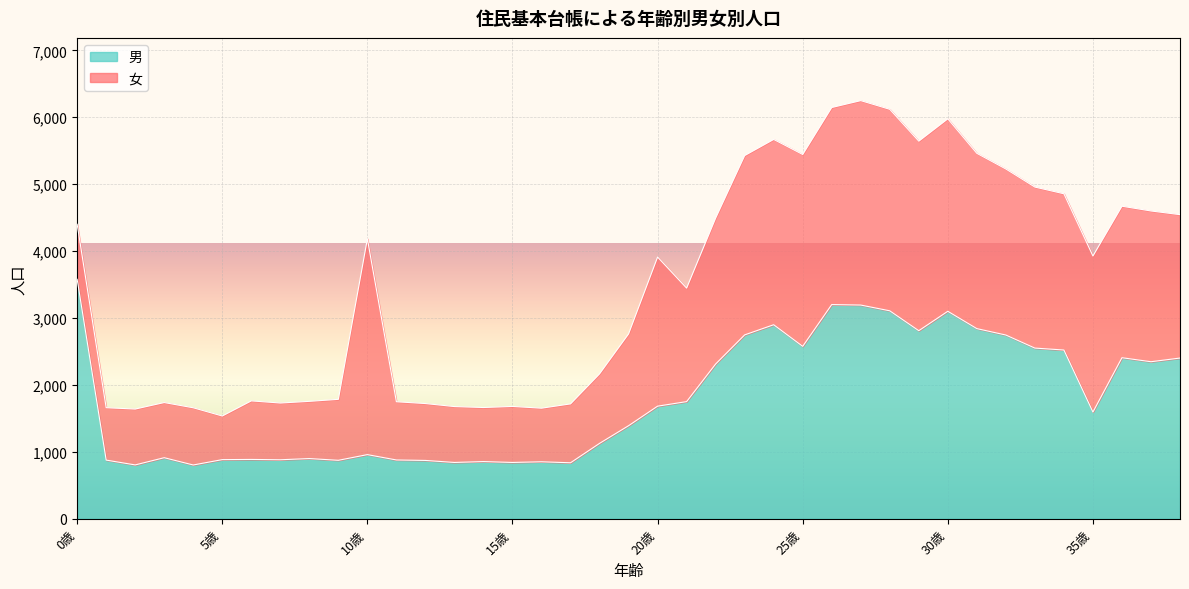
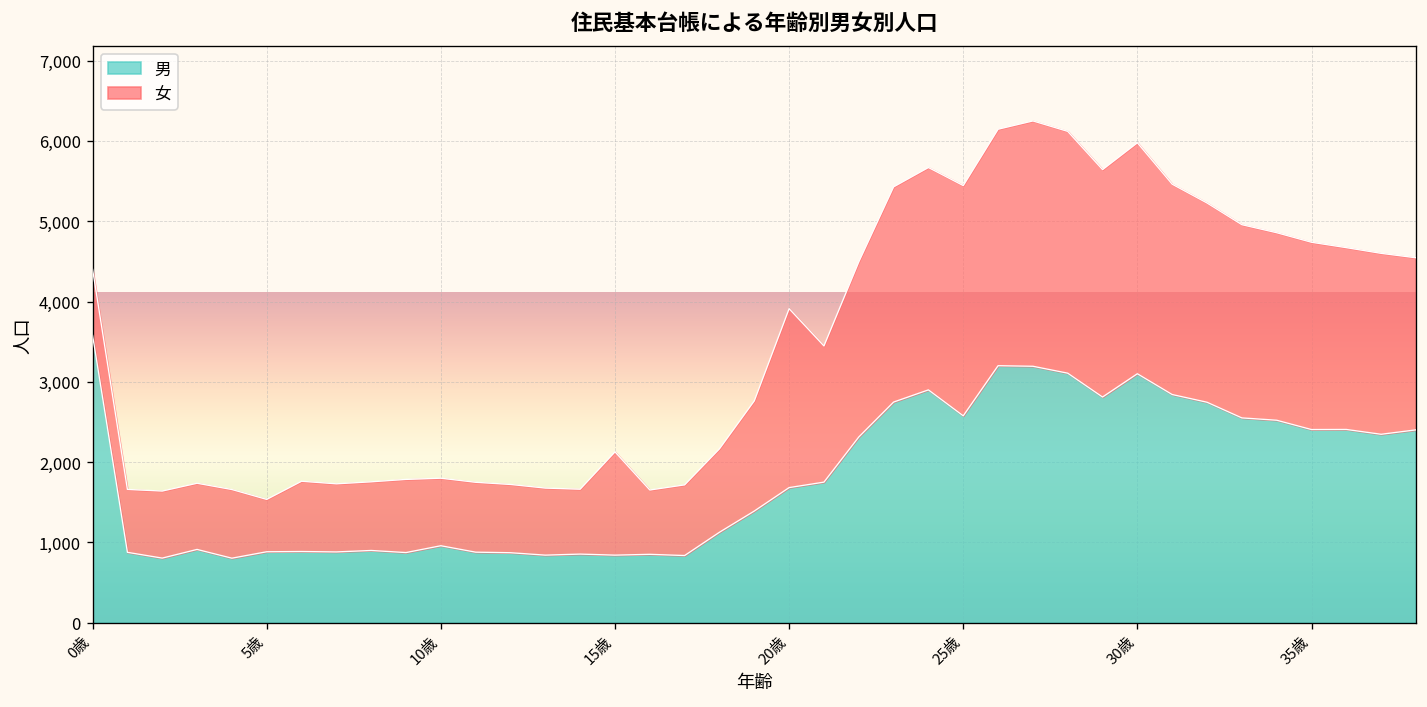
女, 10歳: 3,200 -> 800
女, 15歳: 800 -> 1,300
男, 35歳: 1,600 -> 2,400
